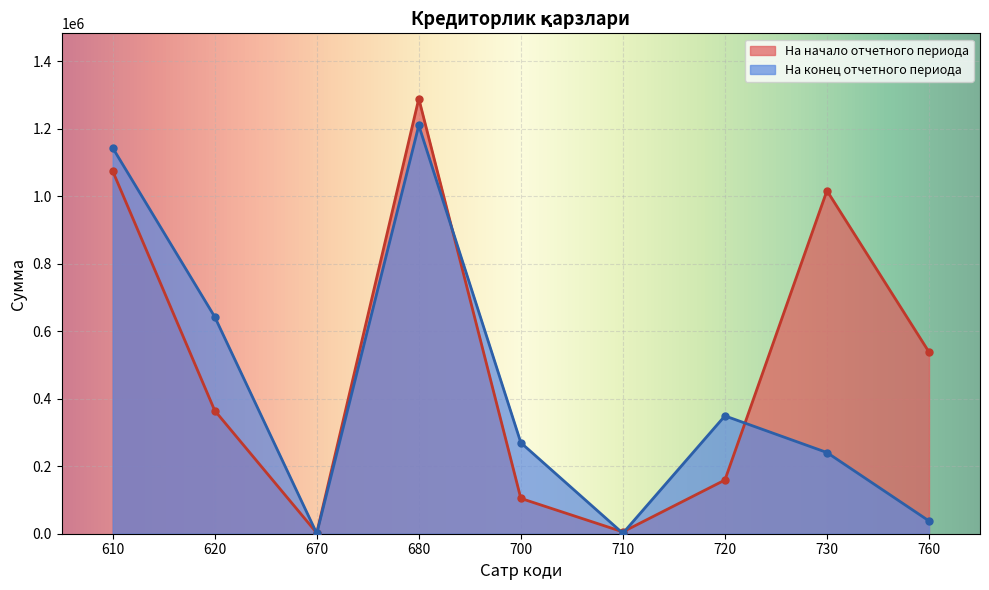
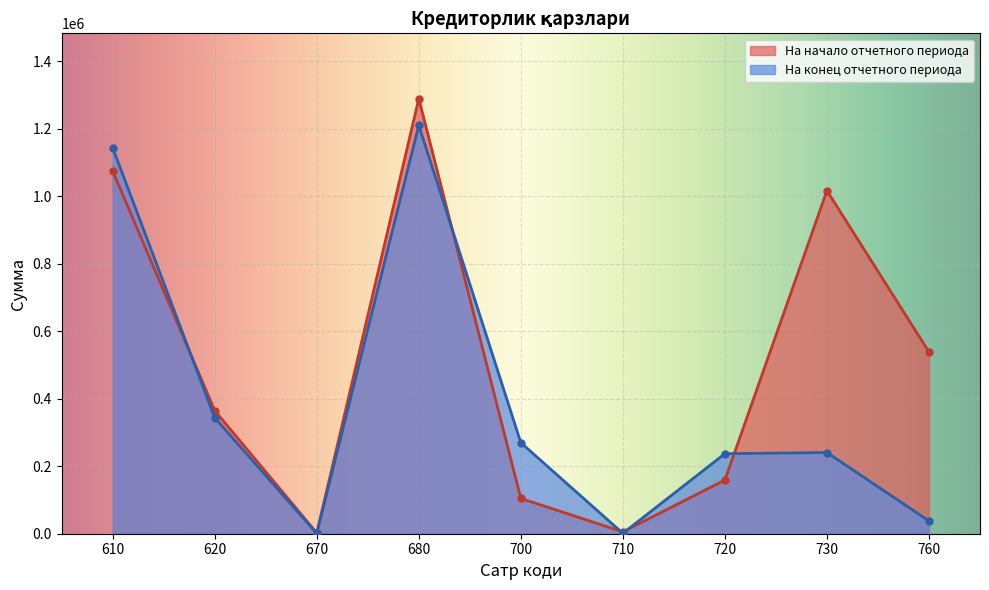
На конец отчетного периода, 620: 640000 -> 340000
На конец отчетного периода, 720: 350000 -> 240000
